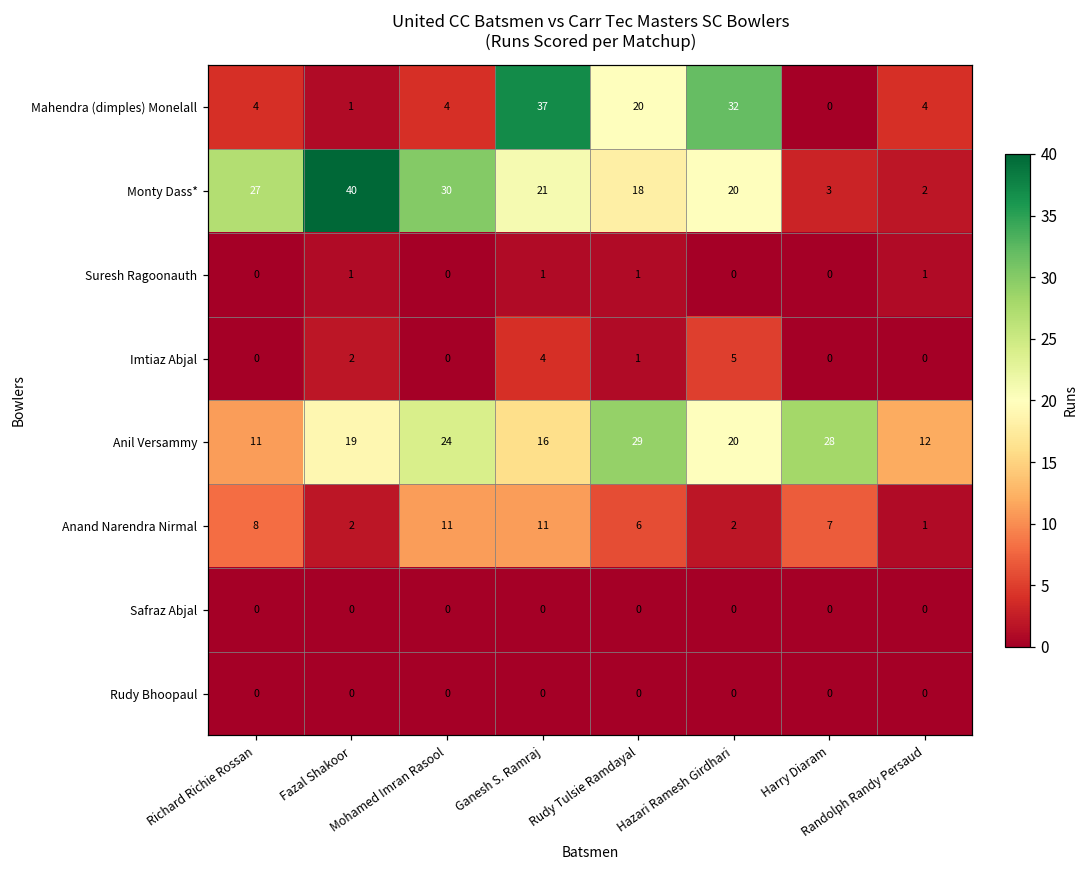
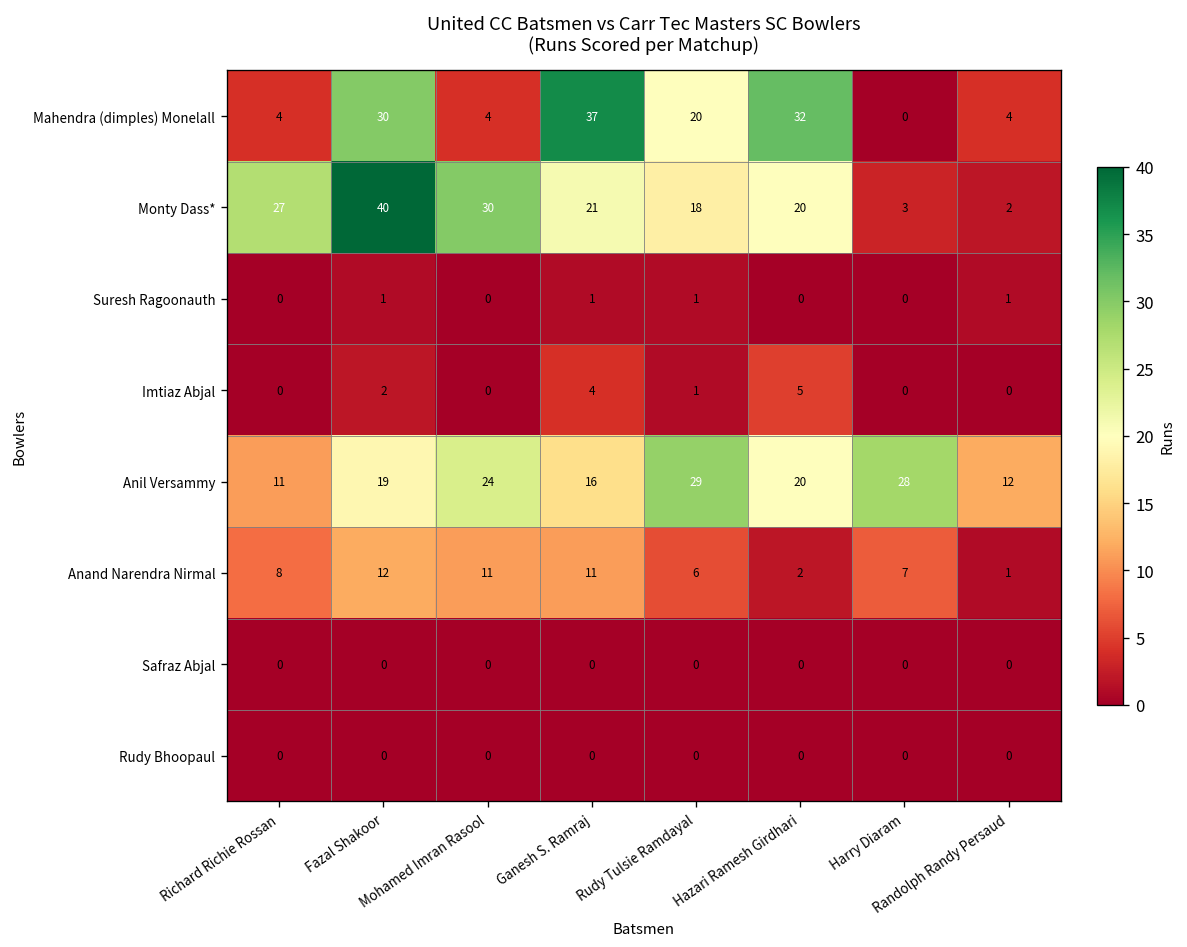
Mahendra (dimples) Monelall, Fazal Shakoor: 1 -> 30
Anand Narendra Nirmal, Fazal Shakoor: 2 -> 12
